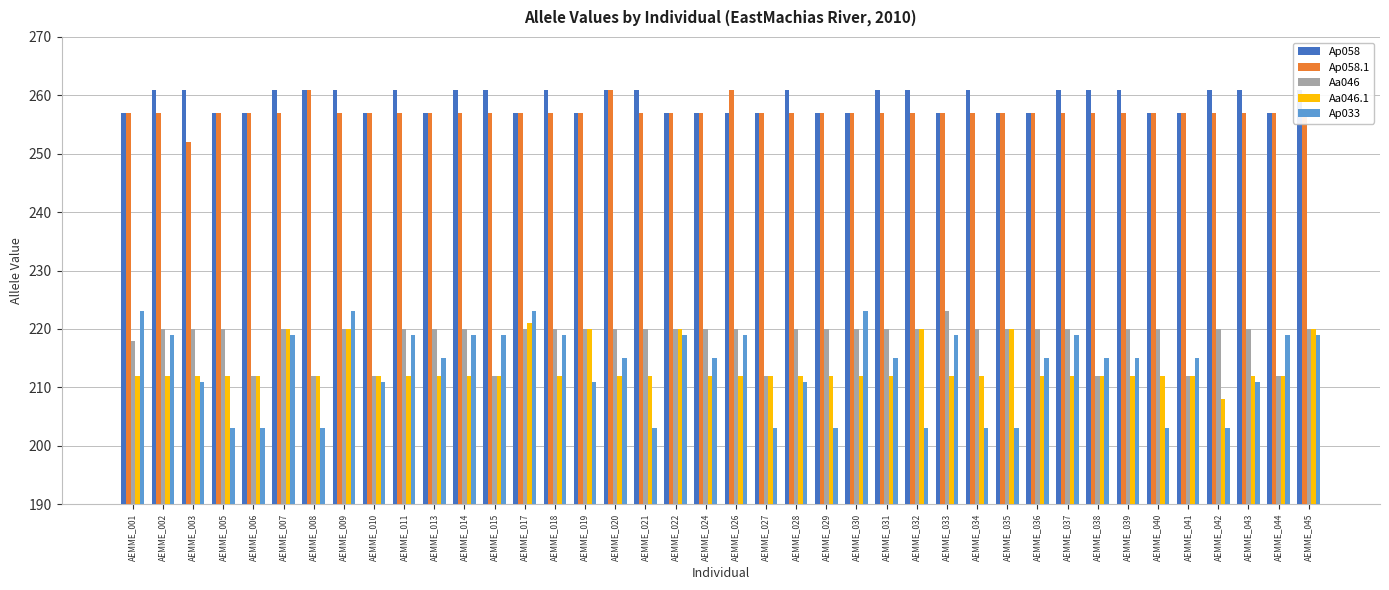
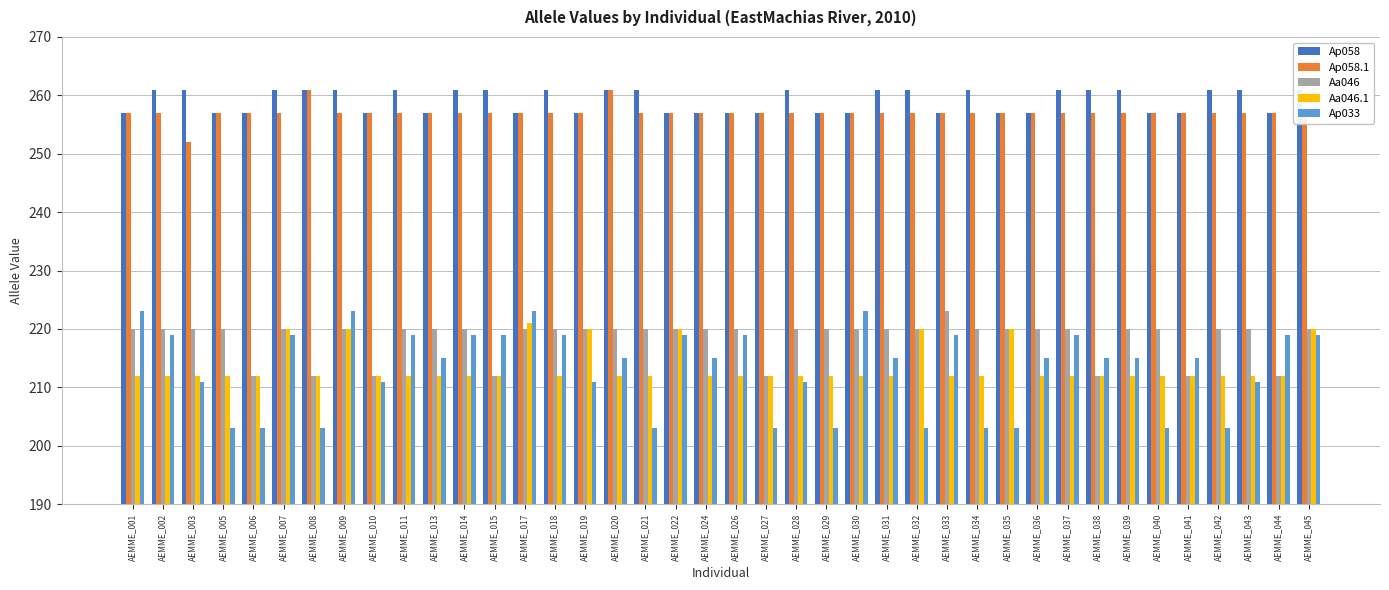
Aa046, AEMME_001: 218 -> 220
Ap058.1, AEMME_026: 261 -> 257
Aa046.1, AEMME_042: 208 -> 212
